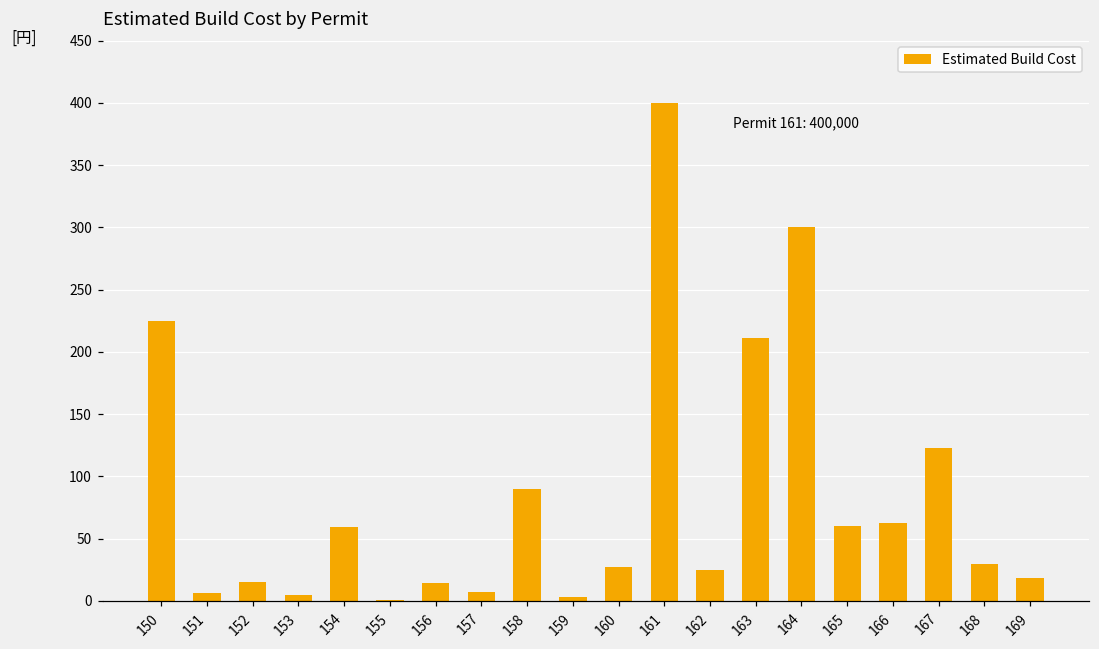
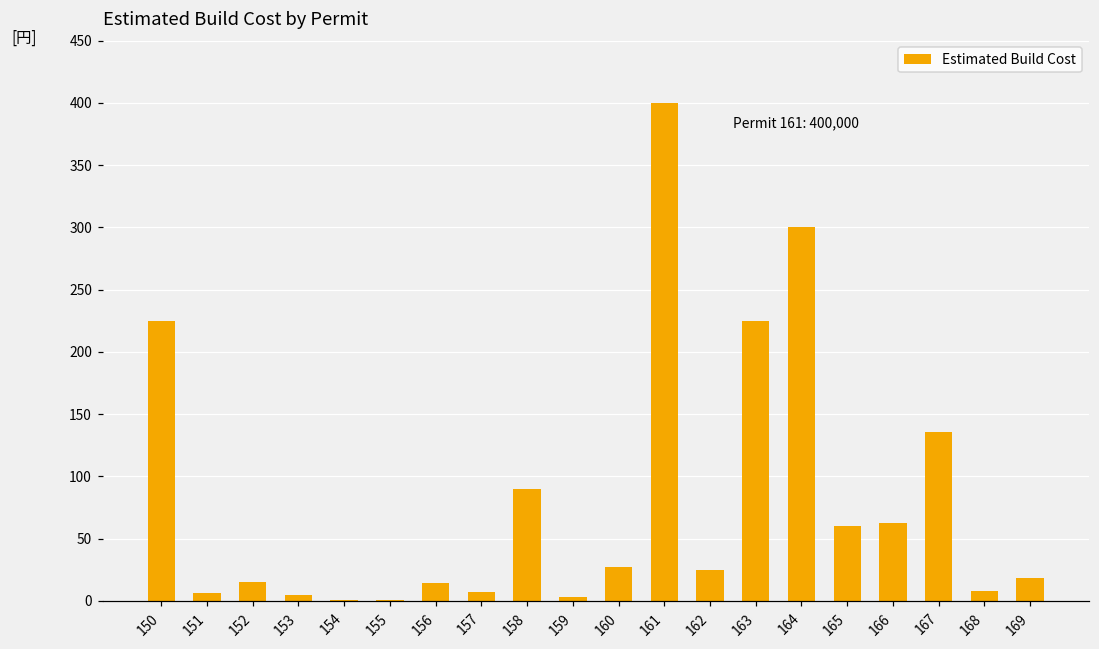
154: 60 -> 1
163: 211 -> 225
167: 123 -> 136
168: 30 -> 8
